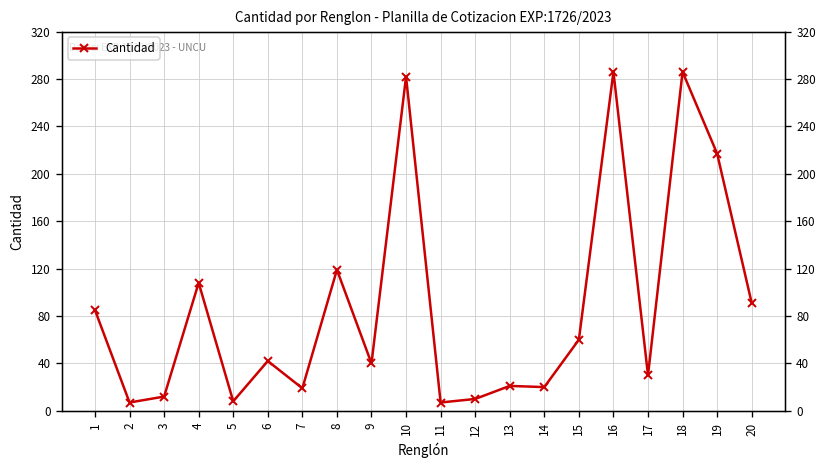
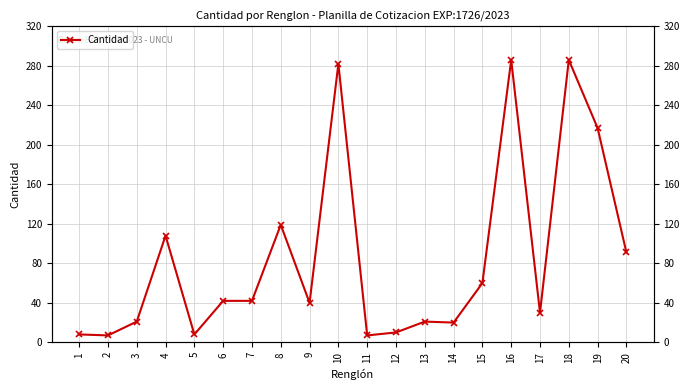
1: 90 -> 10
3: 10 -> 20
7: 20 -> 40
